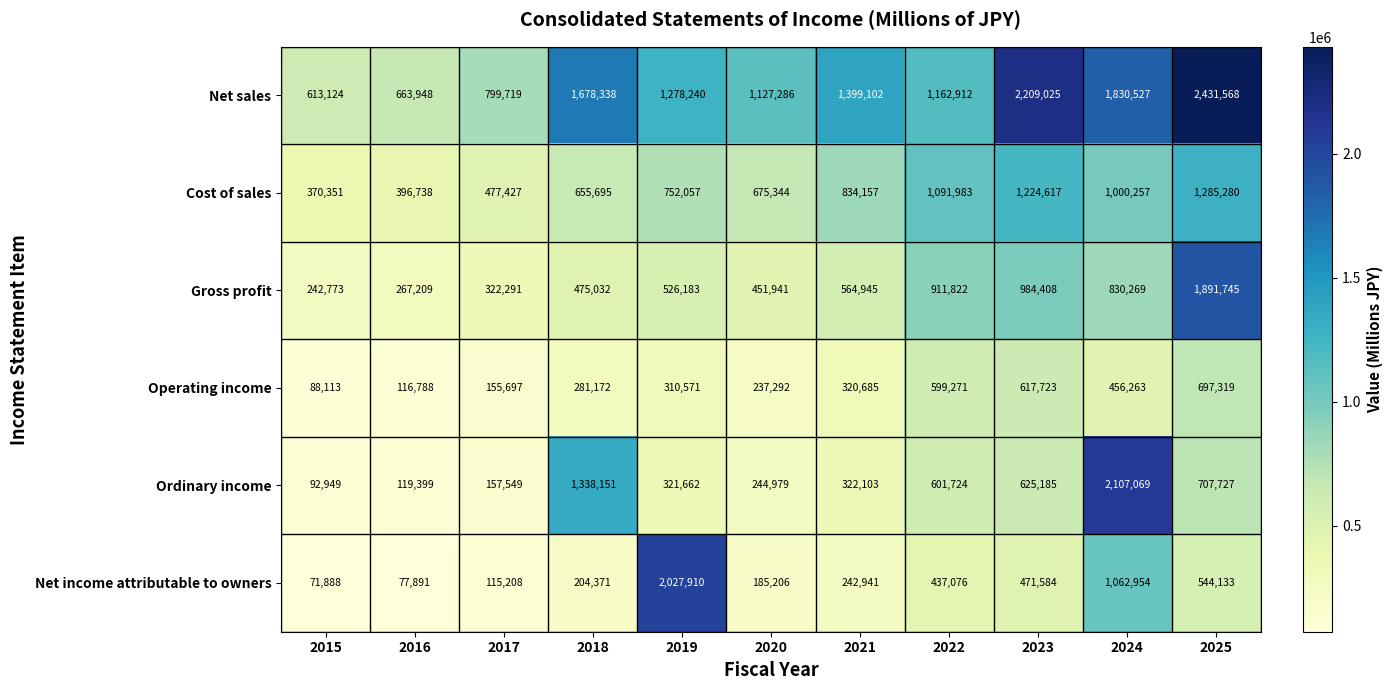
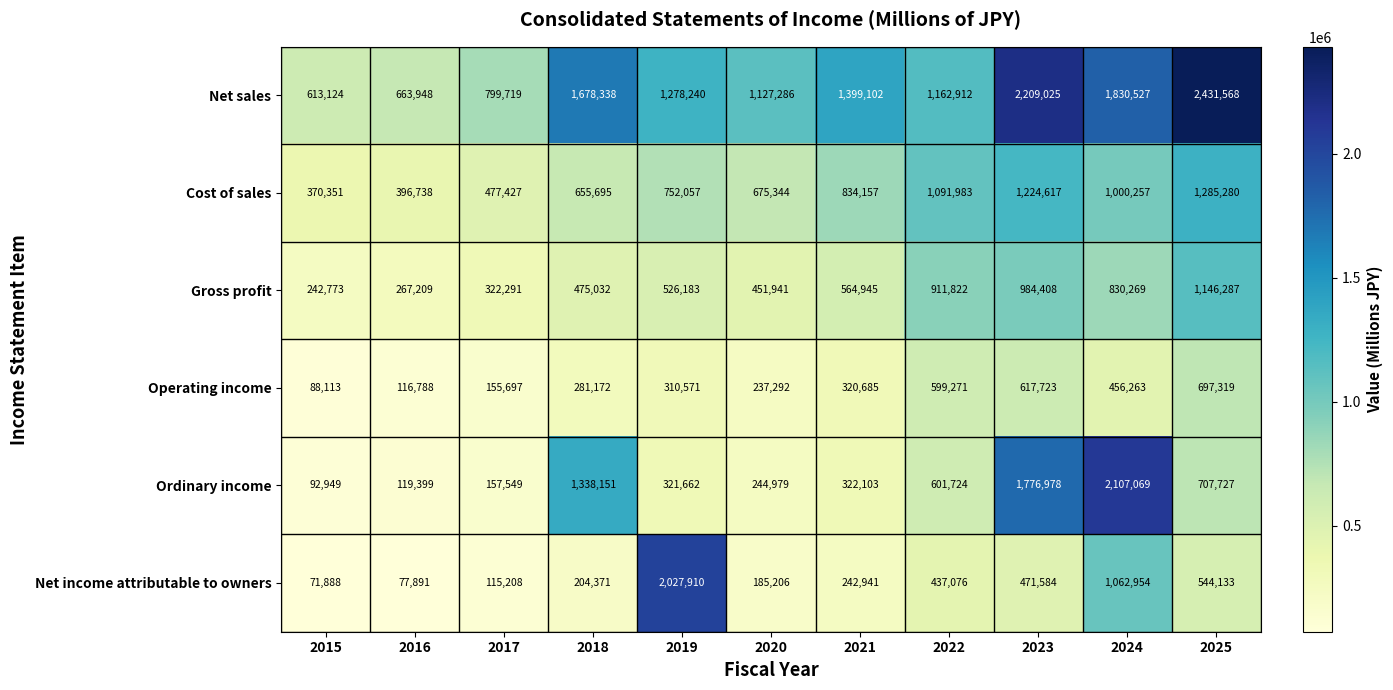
Gross profit, 2025: 1,891,745 -> 1,146,287
Ordinary income, 2023: 625,185 -> 1,776,978
